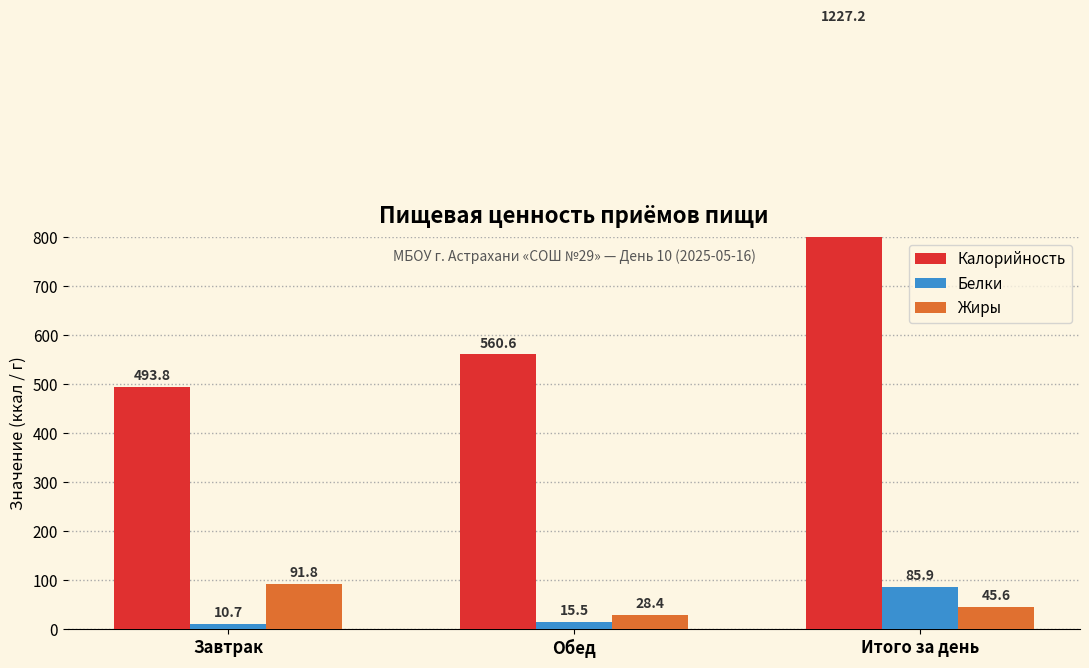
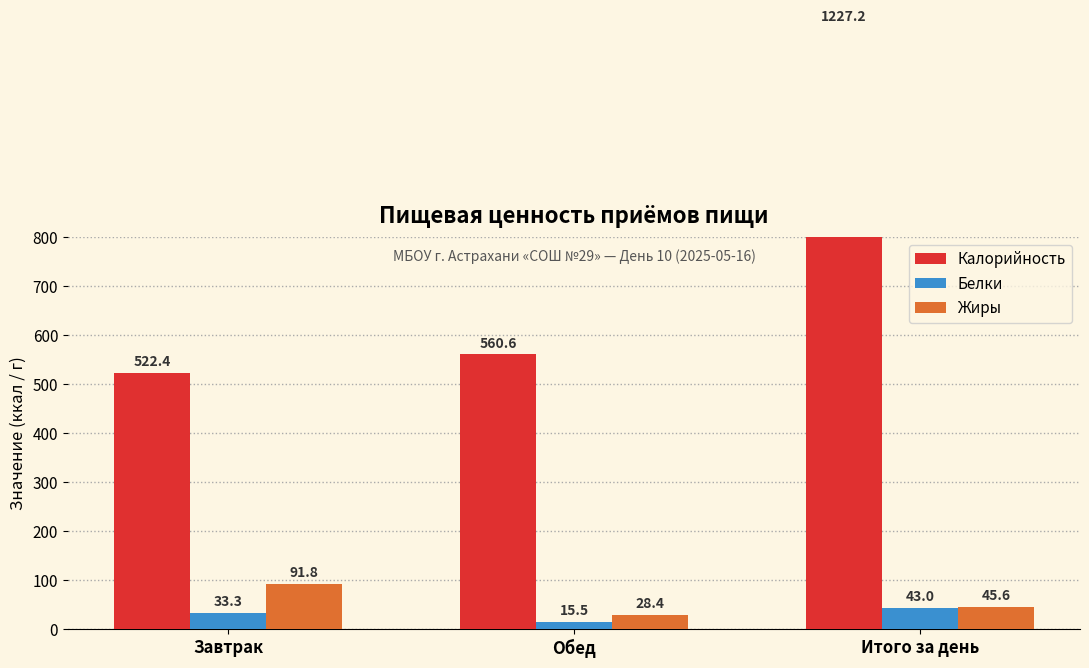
Калорийность, Завтрак: 493.8 -> 522.4
Белки, Завтрак: 10.7 -> 33.3
Белки, Итого за день: 85.9 -> 43.0
